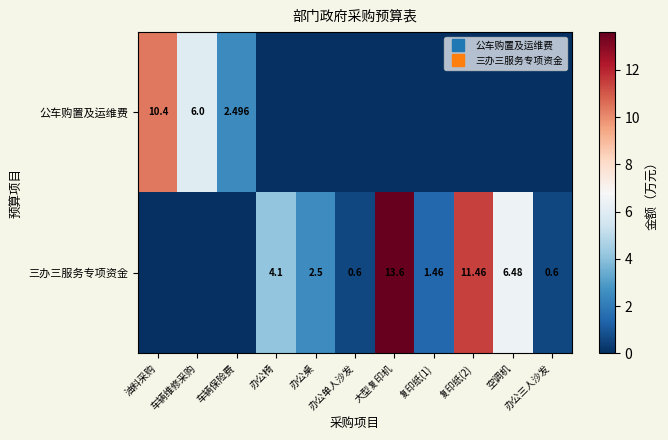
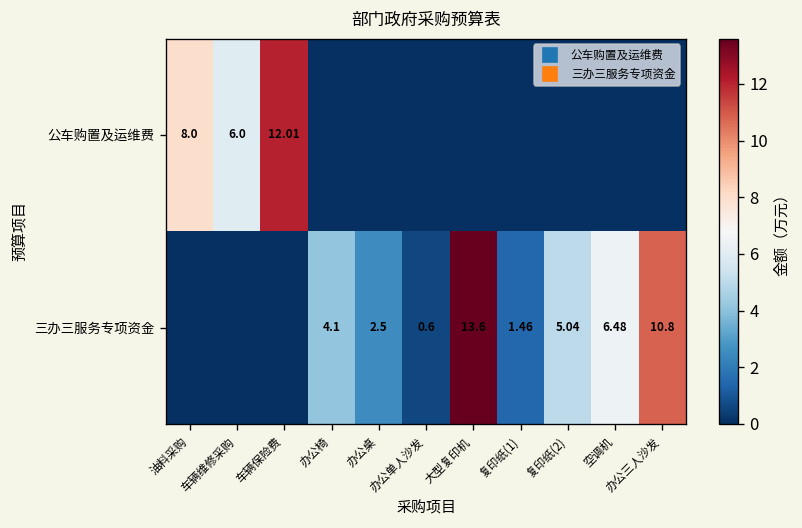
公车购置及运维费, 油料采购: 10.4 -> 8.0
公车购置及运维费, 车辆保险费: 2.496 -> 12.01
三办三服务专项资金, 复印纸(2): 11.46 -> 5.04
三办三服务专项资金, 办公三人沙发: 0.6 -> 10.8
